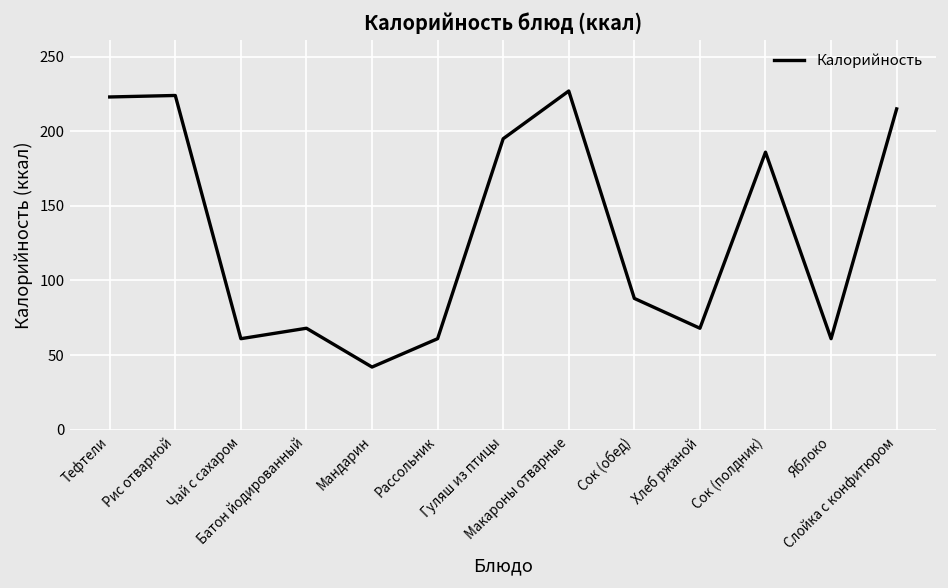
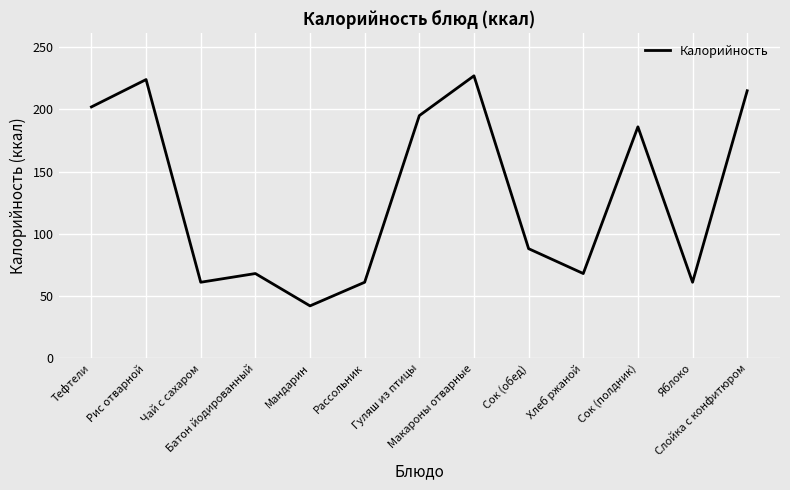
Тефтели: 223 -> 202
